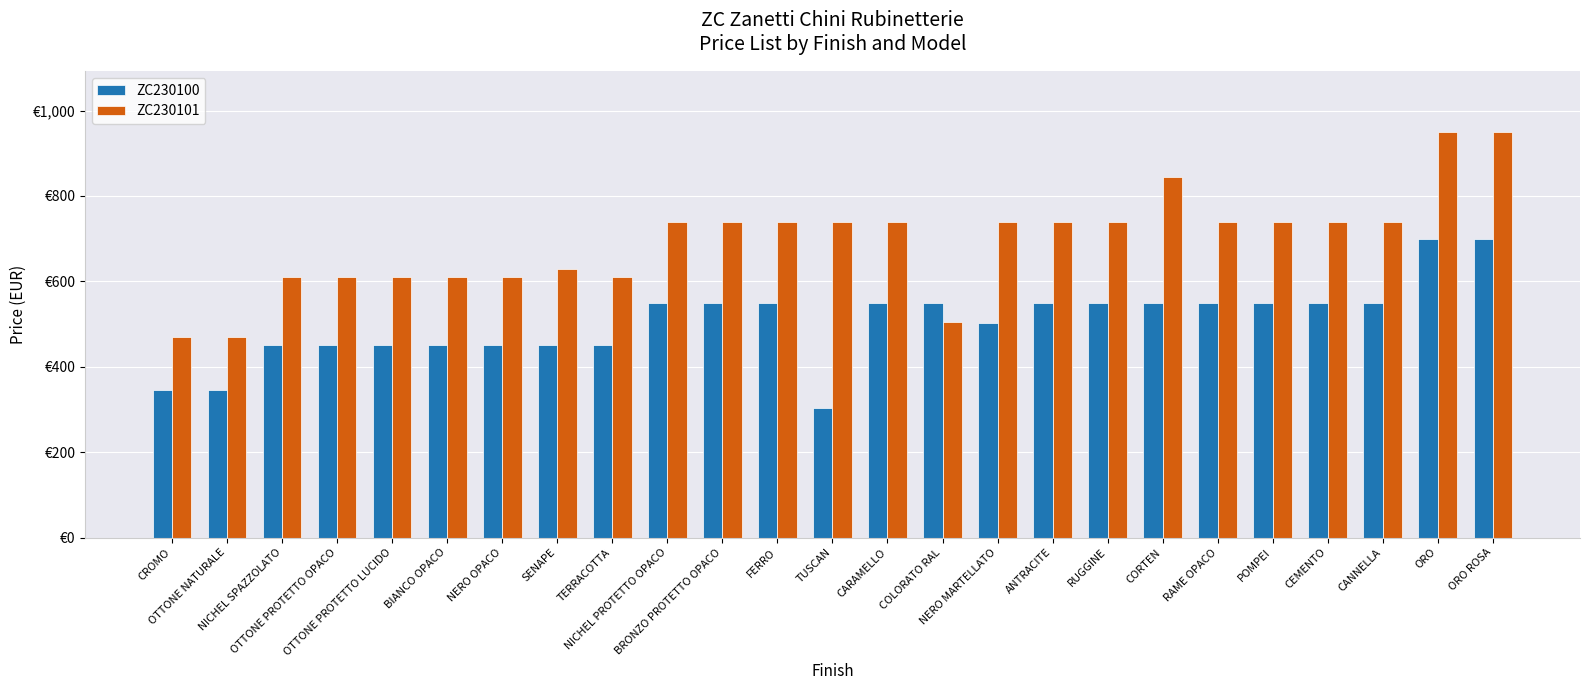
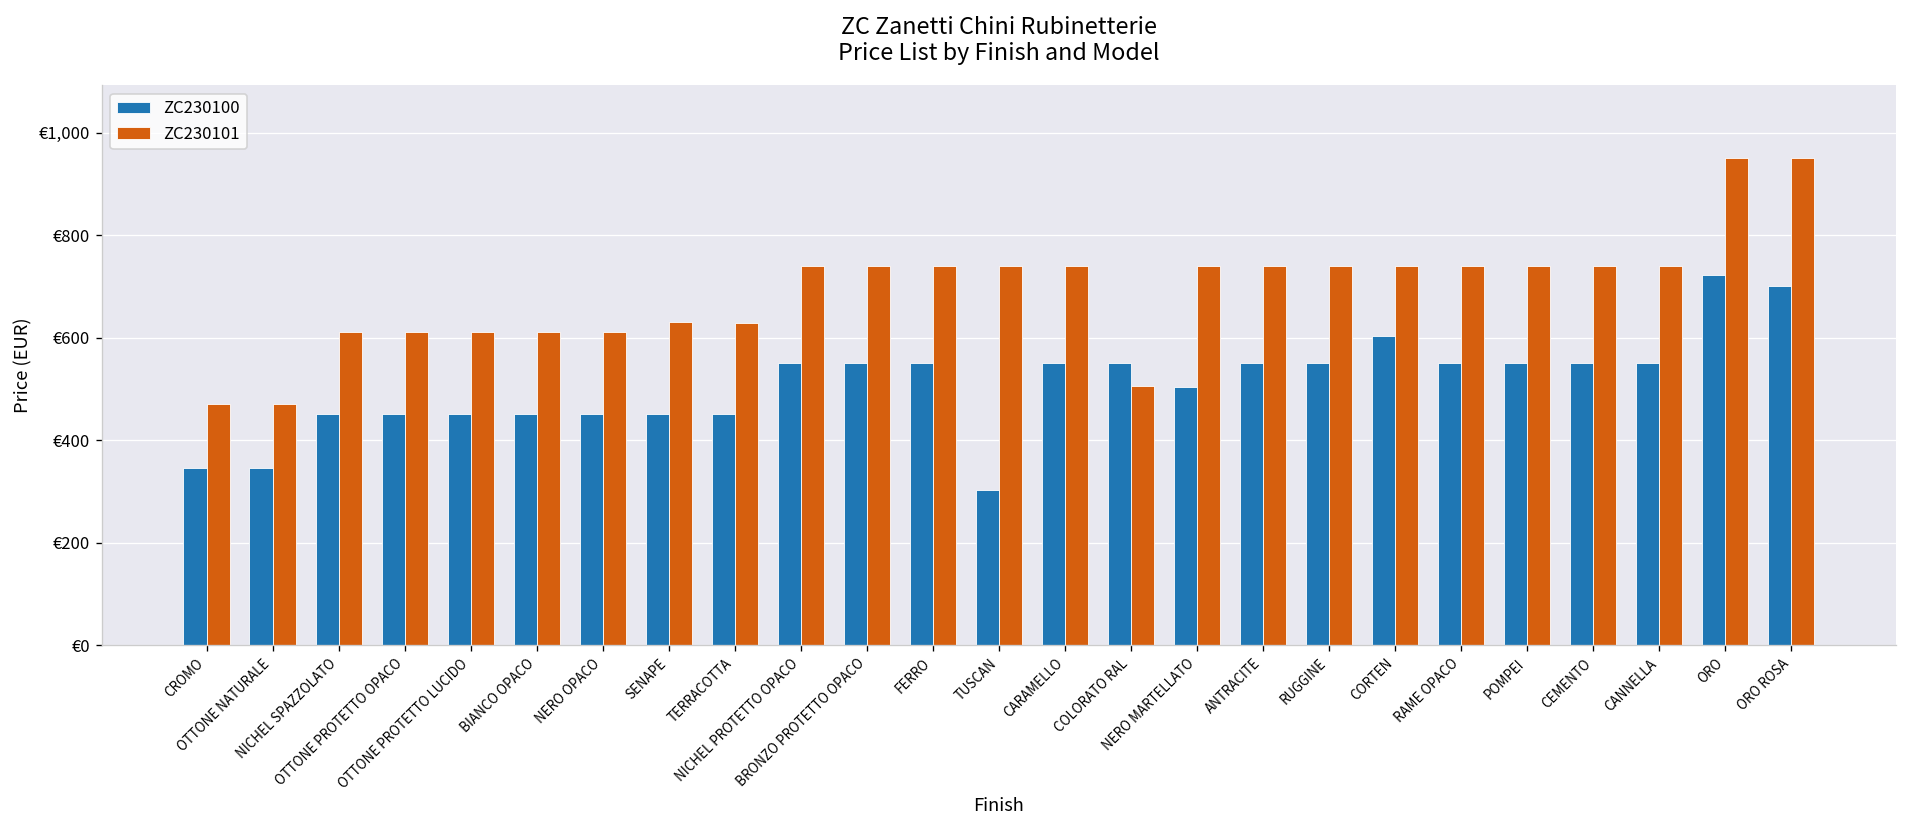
ZC230101, TERRACOTTA: €610 -> €630
ZC230100, CORTEN: €550 -> €600
ZC230101, CORTEN: €850 -> €740
ZC230100, ORO: €700 -> €720
